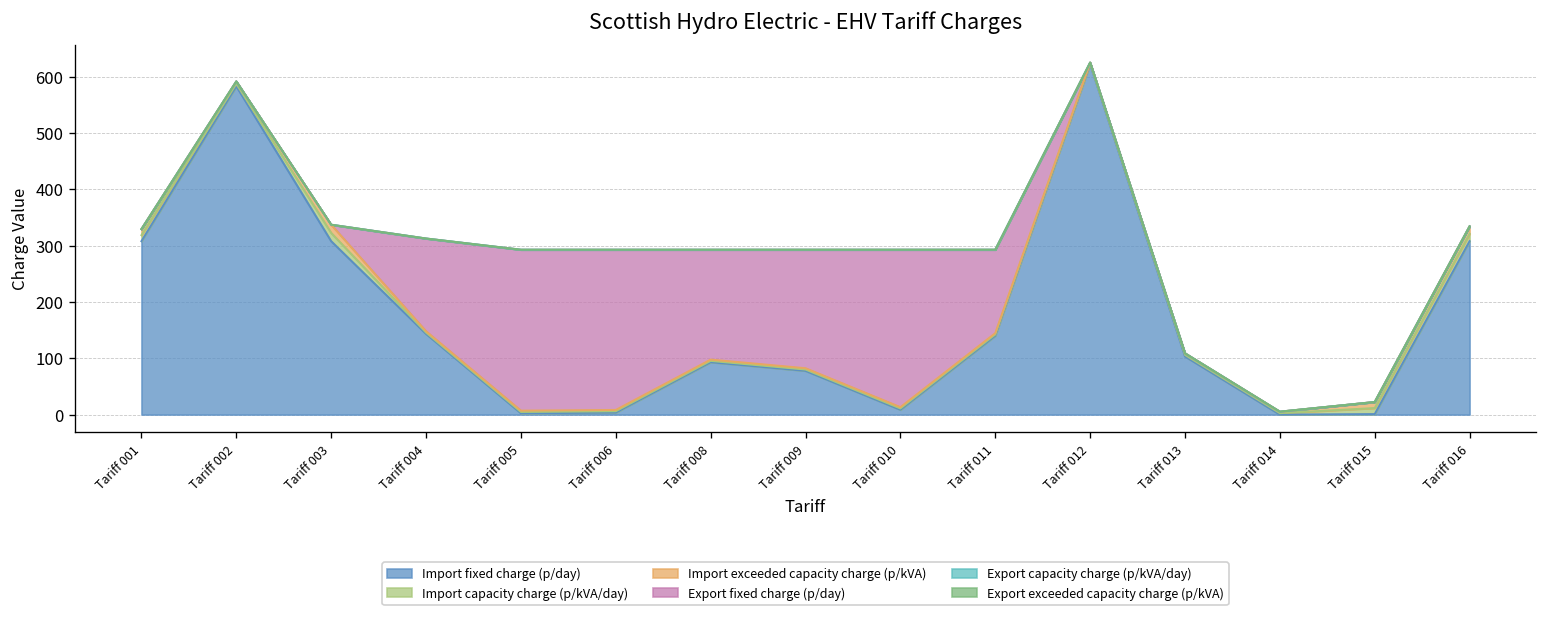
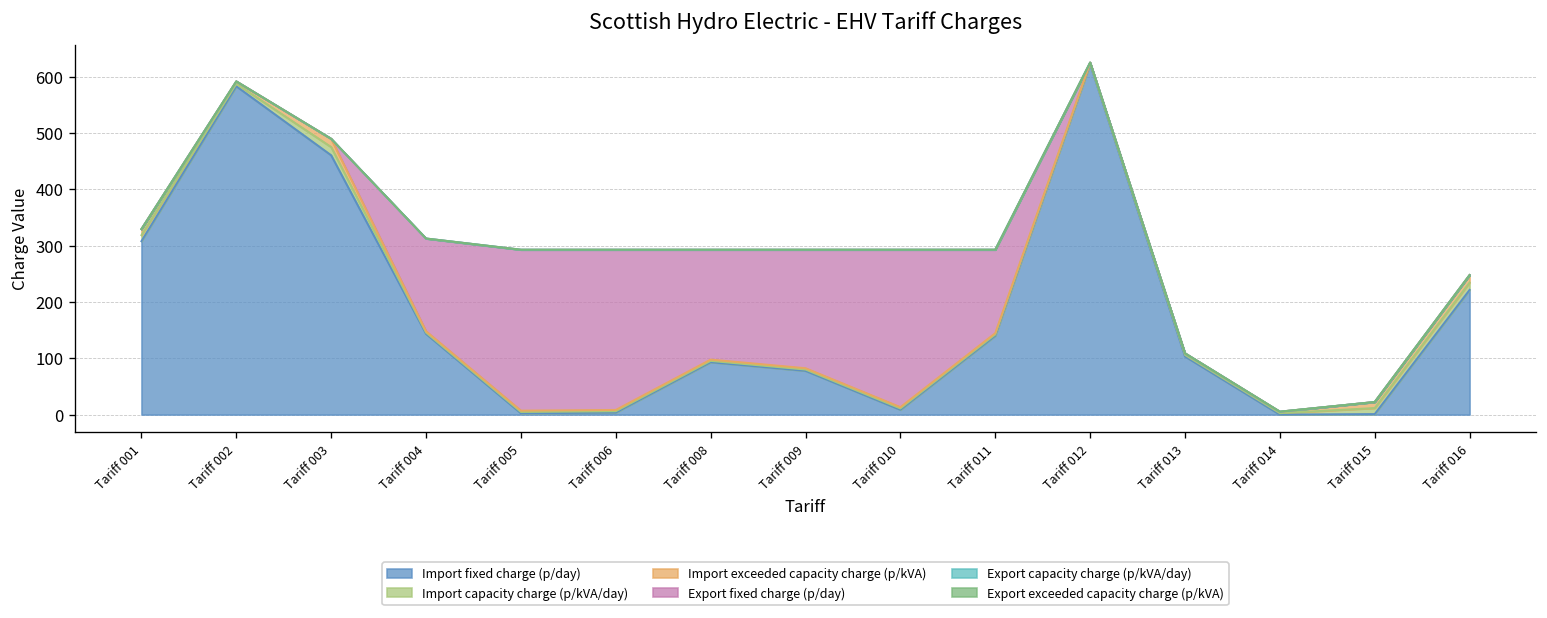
Import fixed charge (p/day), Tariff 003: 310 -> 460
Import fixed charge (p/day), Tariff 016: 310 -> 220
